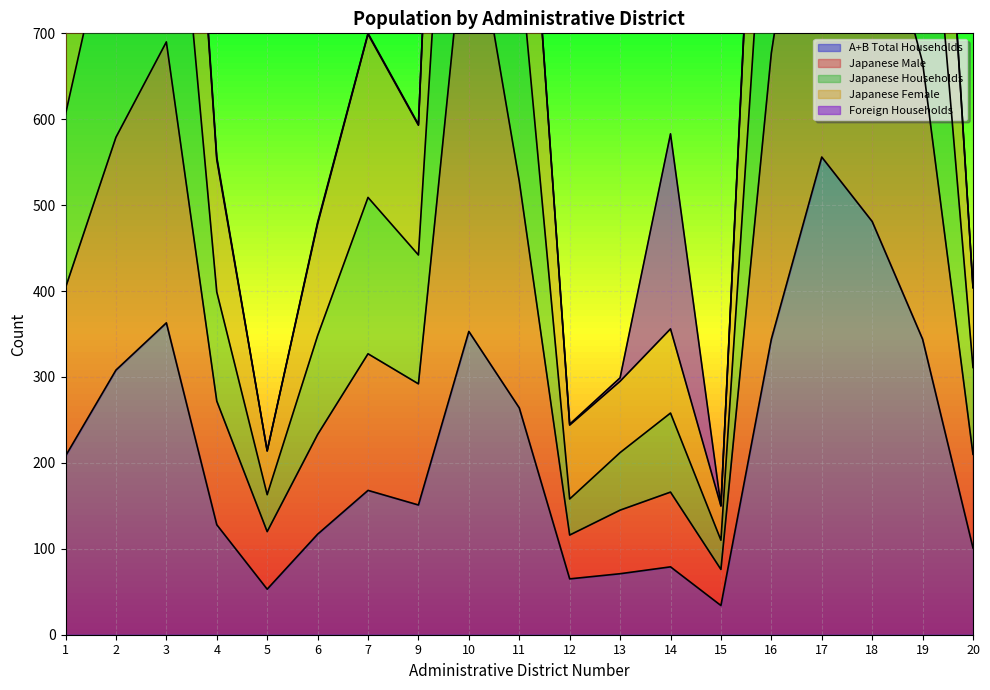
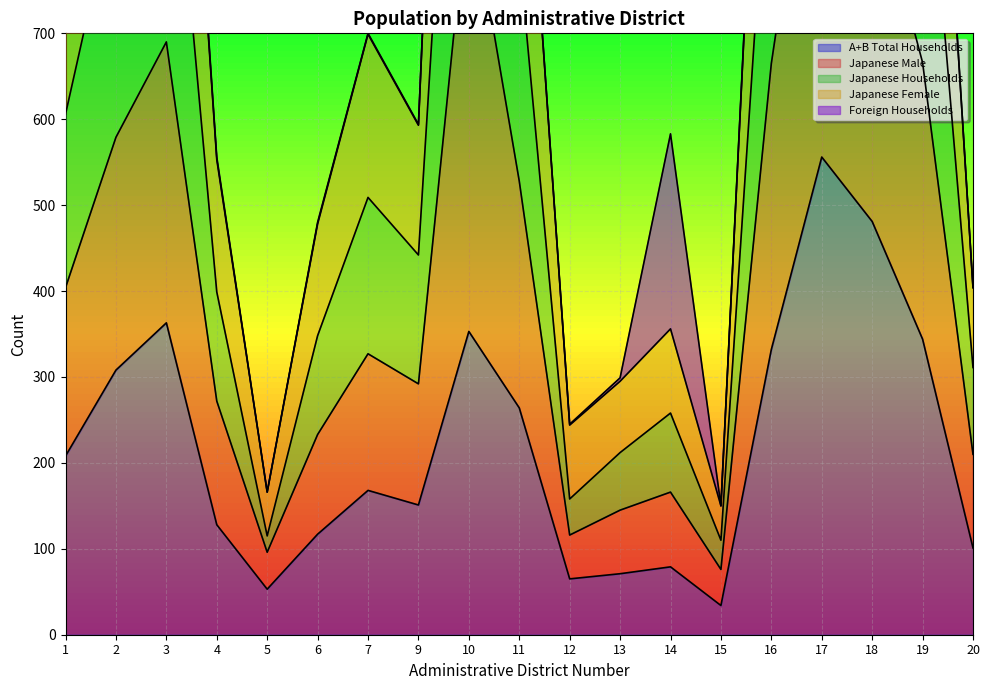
Japanese Male, 5: 70 -> 40
Japanese Households, 5: 40 -> 20
A+B Total Households, 16: 340 -> 330
